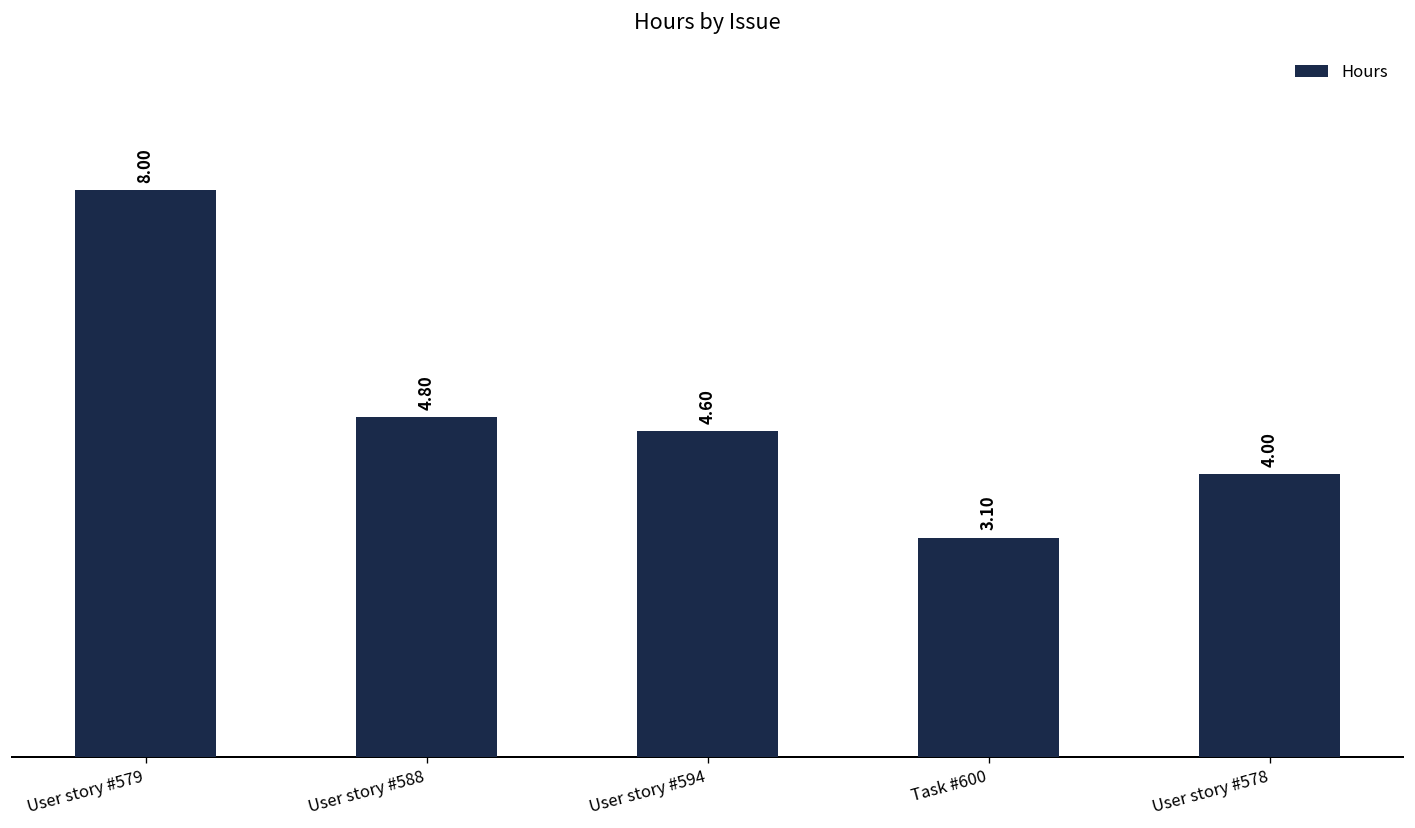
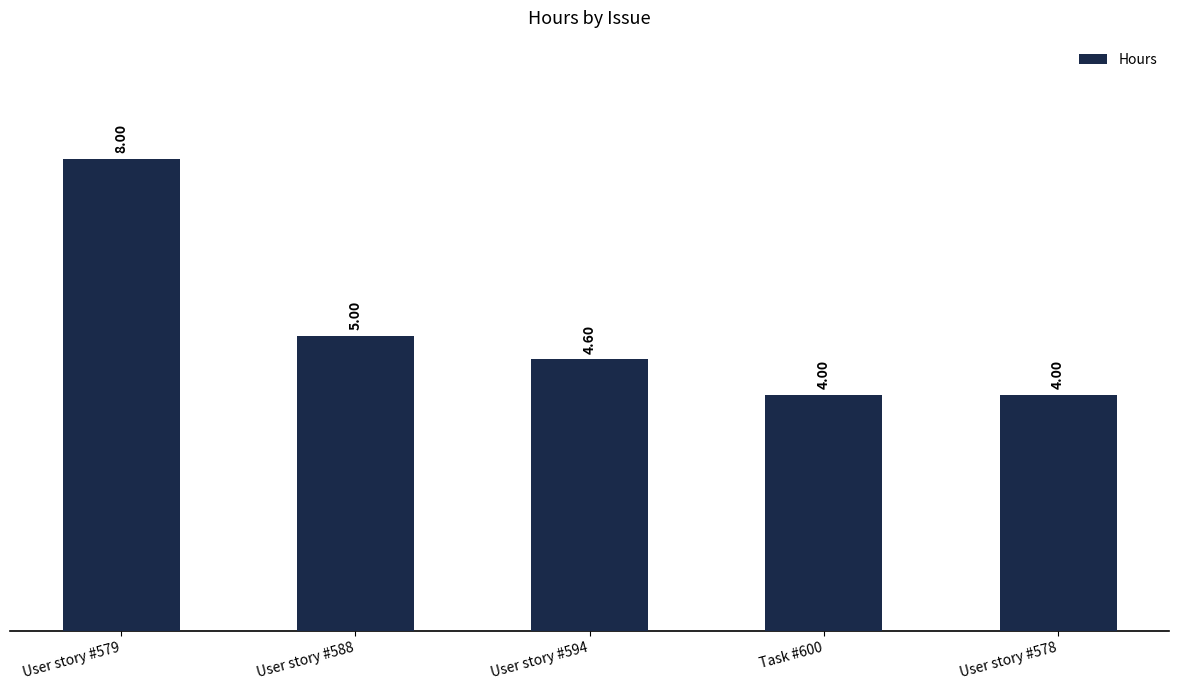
User story #588: 4.80 -> 5.00
Task #600: 3.10 -> 4.00
